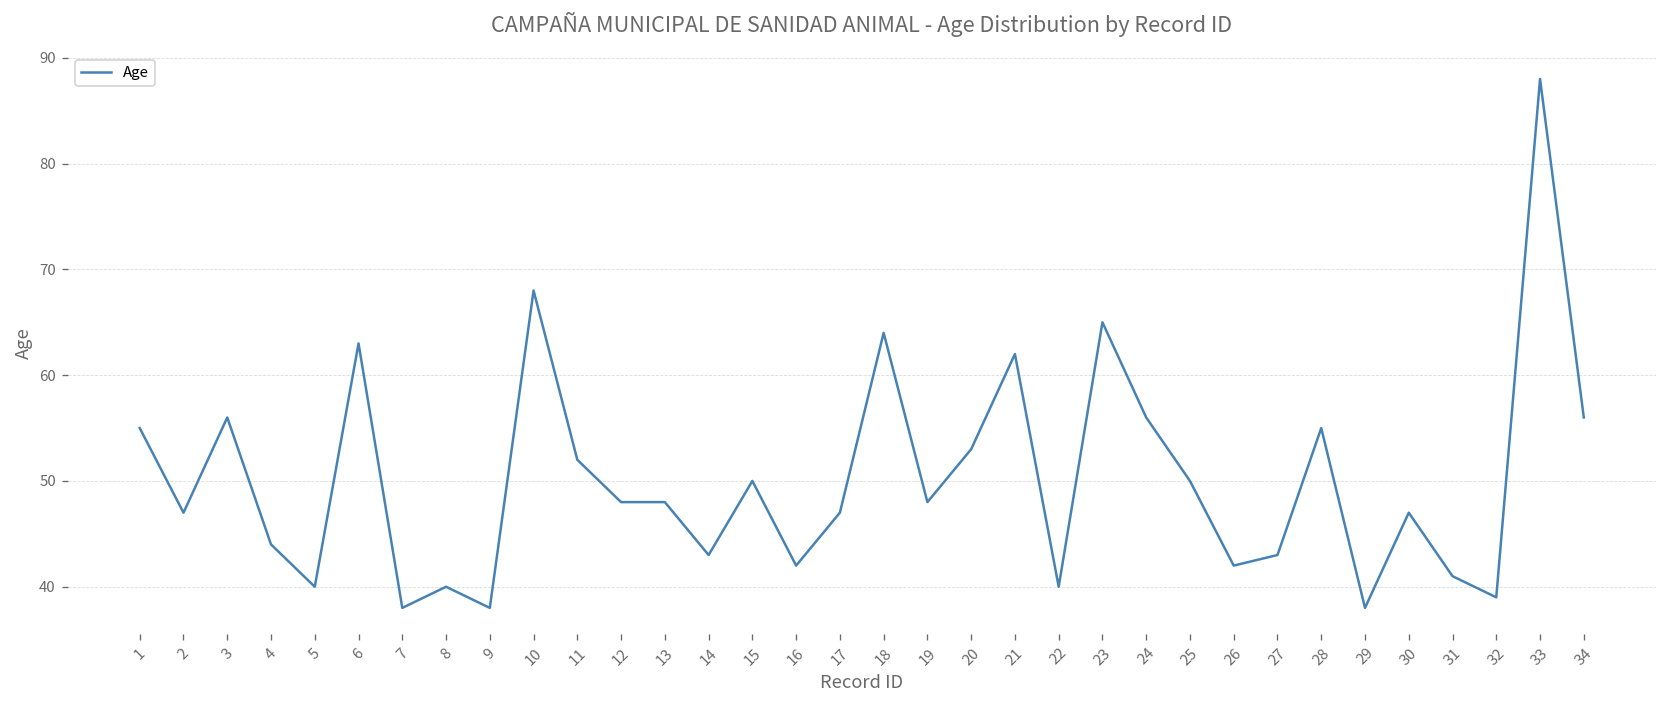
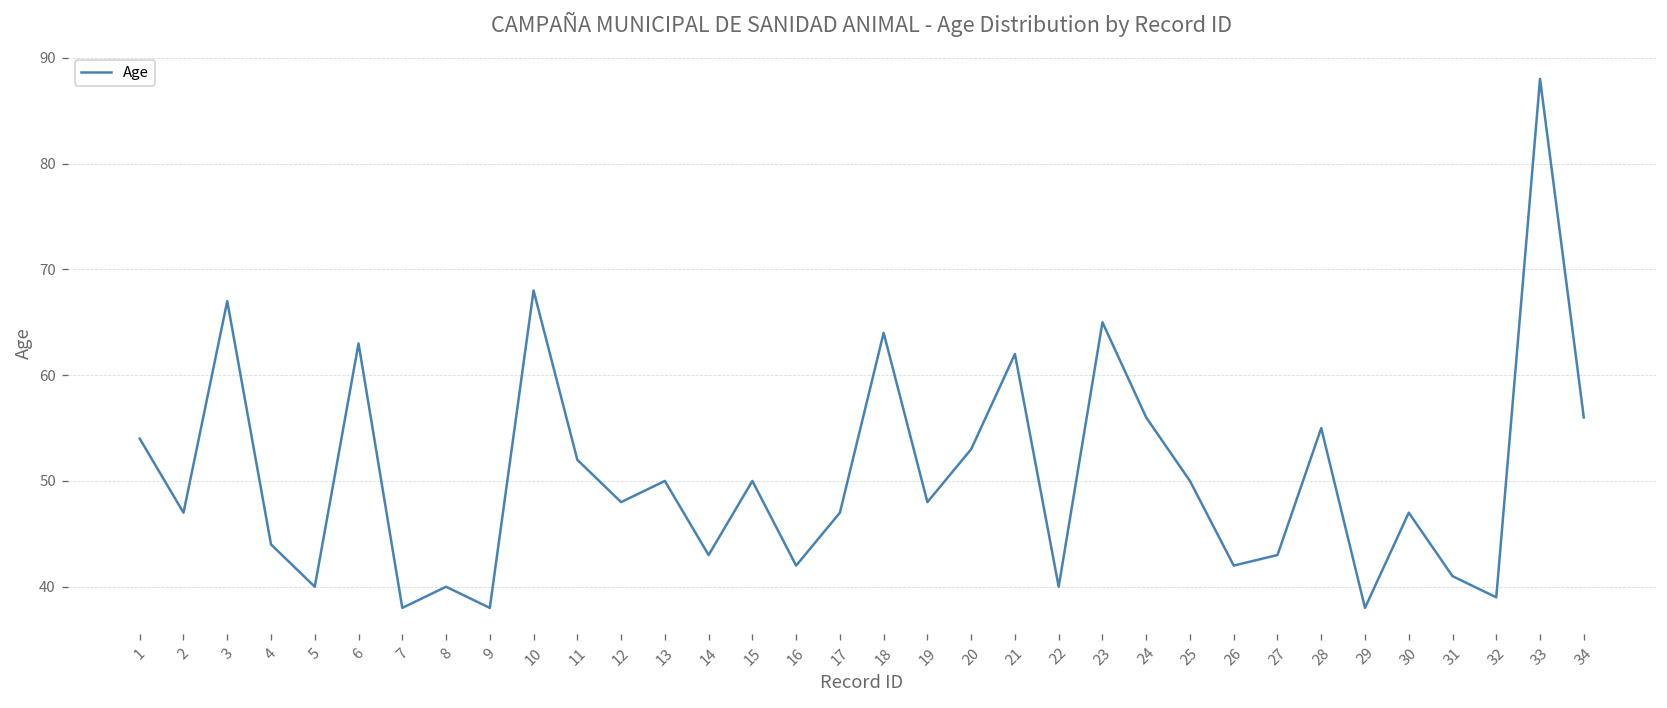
1: 55 -> 54
3: 56 -> 67
13: 48 -> 50
